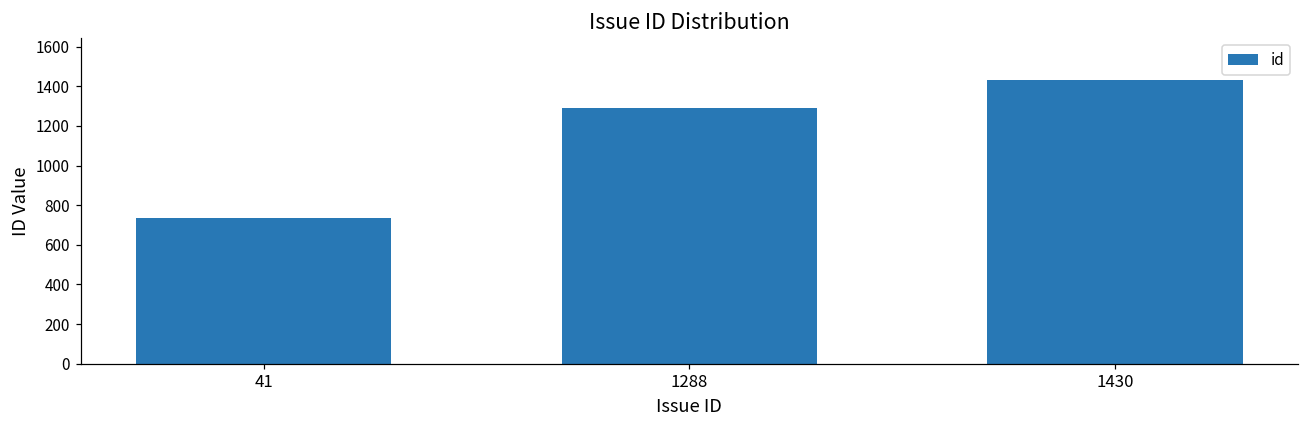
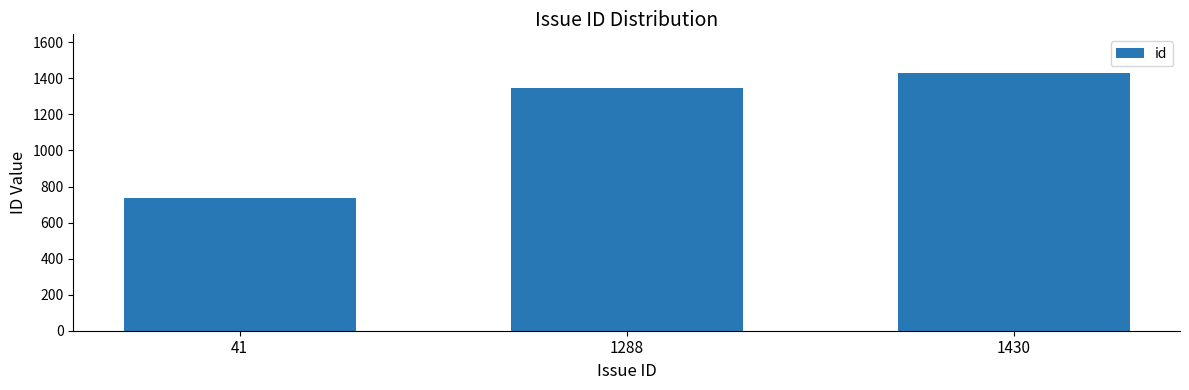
1288: 1290 -> 1350
